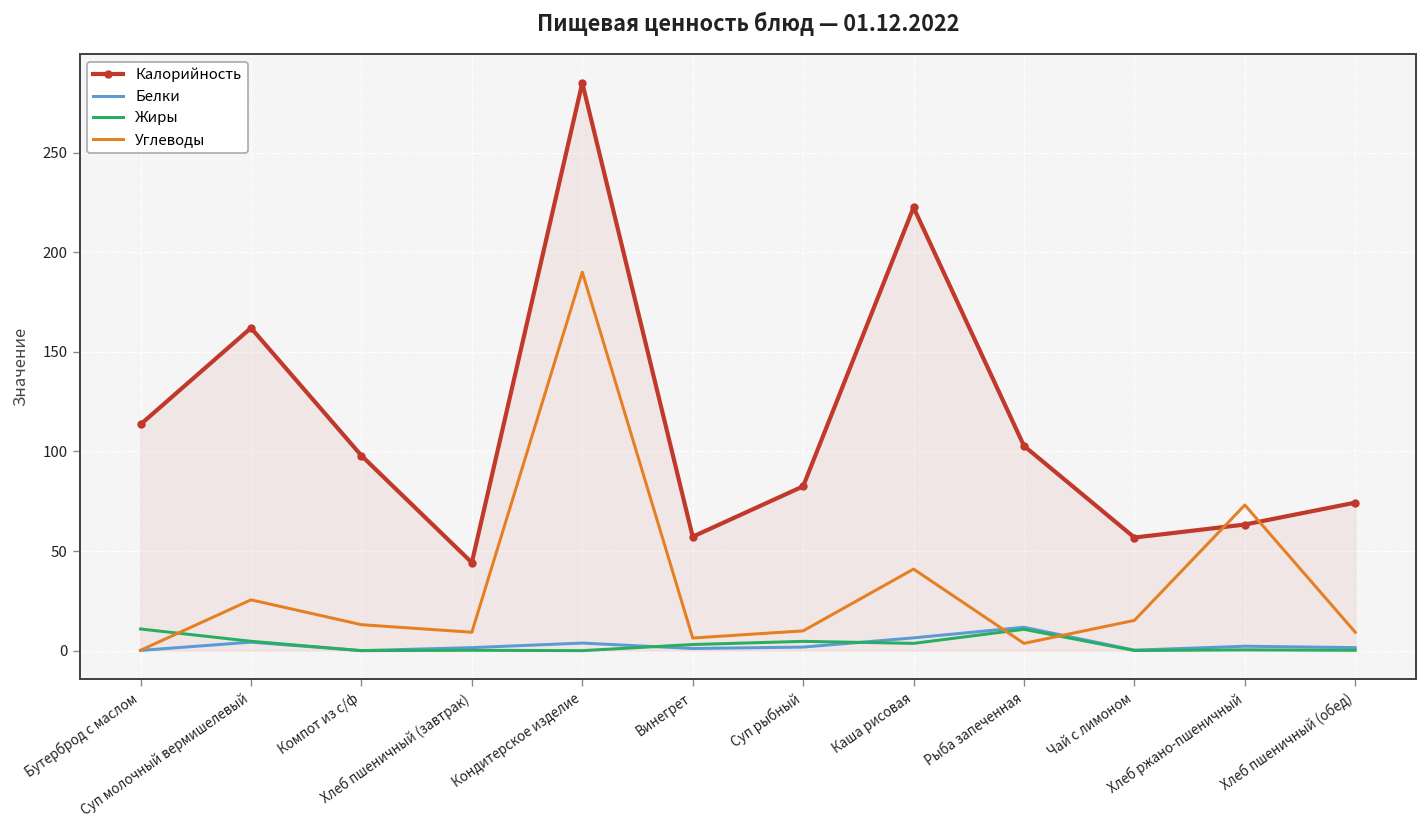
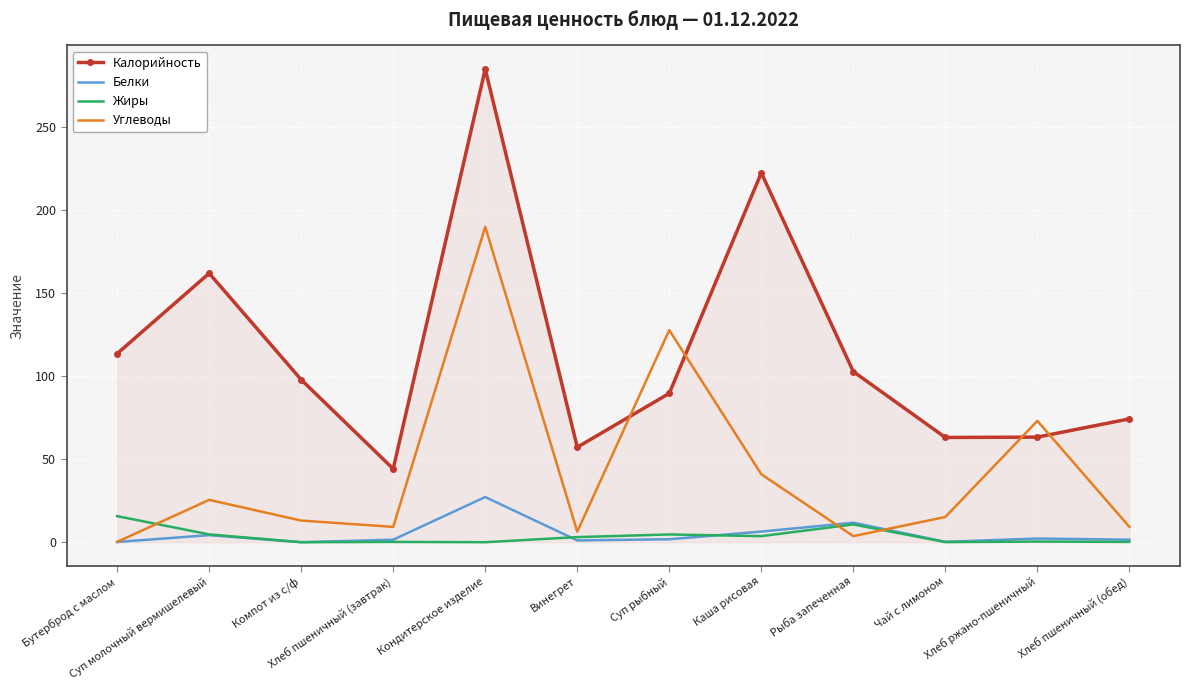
Жиры, Бутерброд с маслом: 11 -> 16
Белки, Кондитерское изделие: 4 -> 27
Калорийность, Суп рыбный: 82 -> 90
Углеводы, Суп рыбный: 10 -> 128
Калорийность, Чай с лимоном: 57 -> 63
